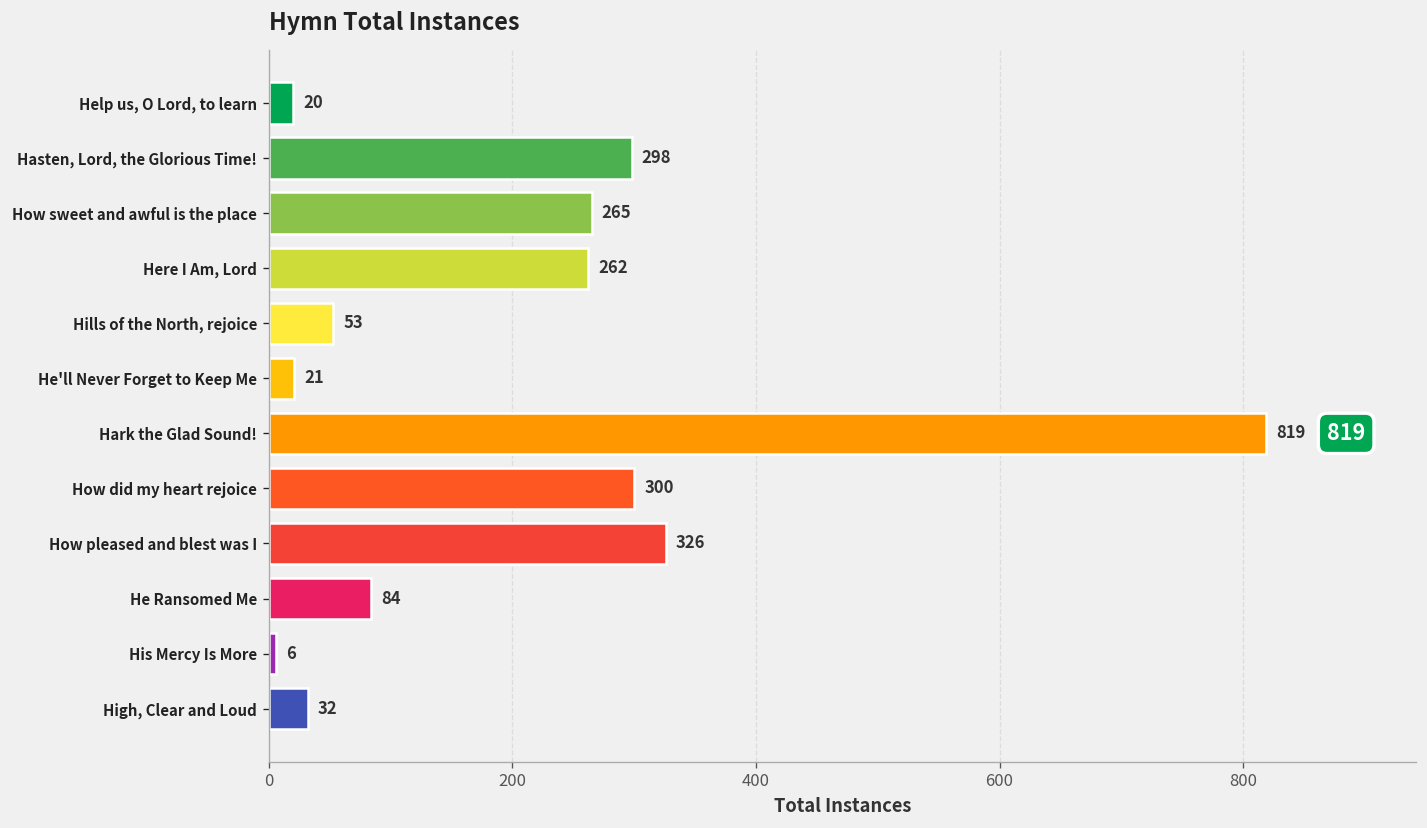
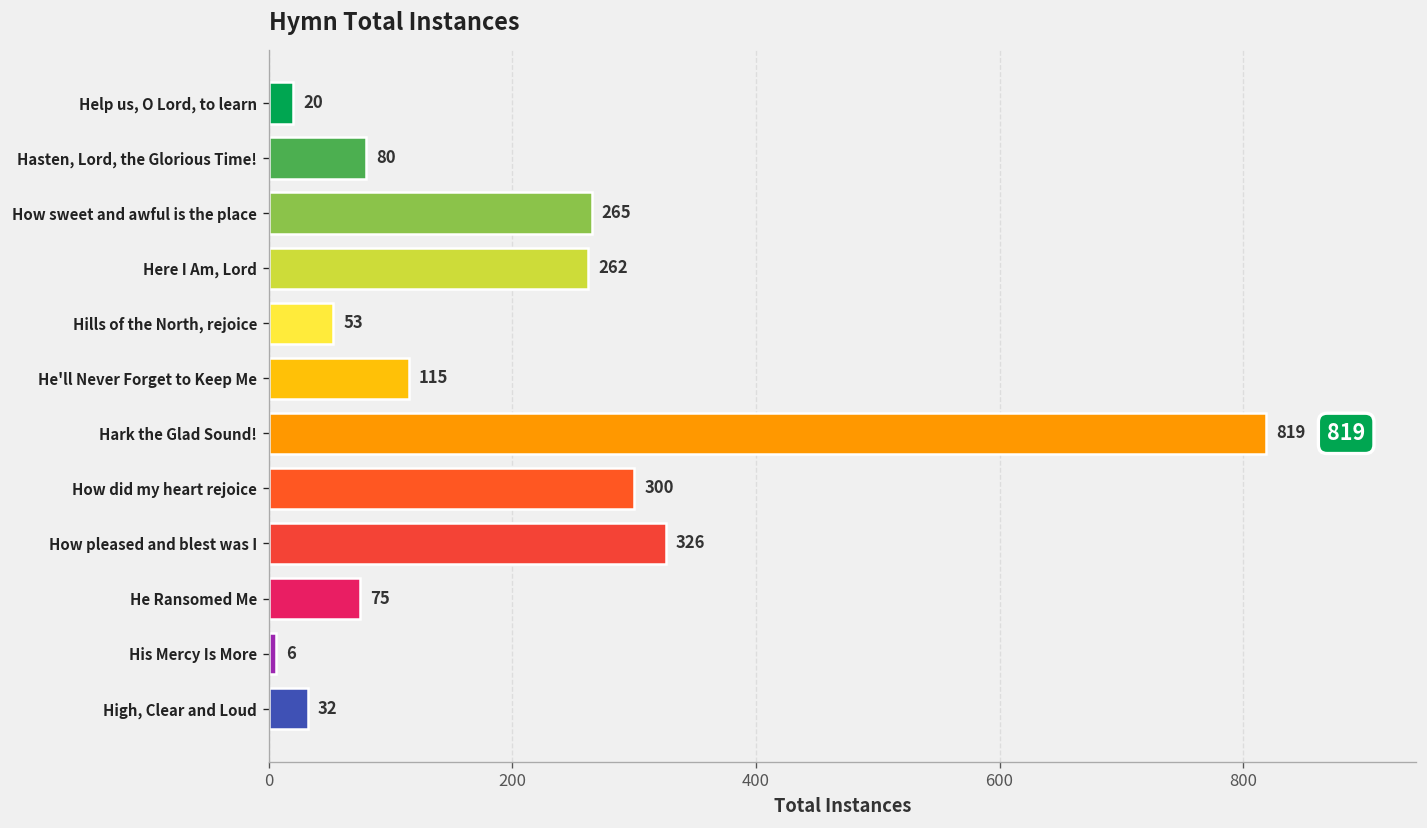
Hasten, Lord, the Glorious Time!: 298 -> 80
He'll Never Forget to Keep Me: 21 -> 115
He Ransomed Me: 84 -> 75
